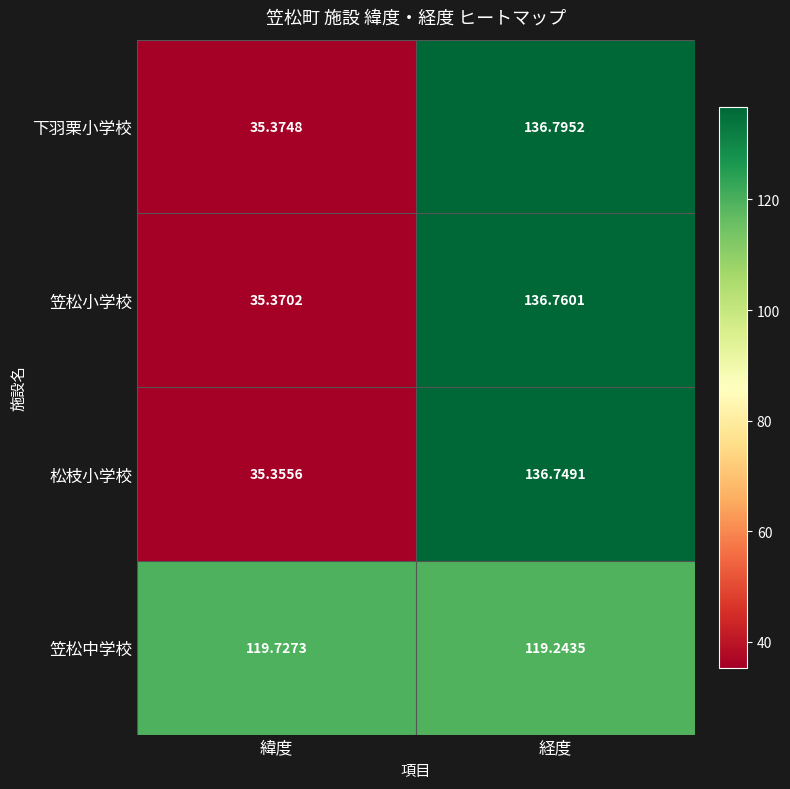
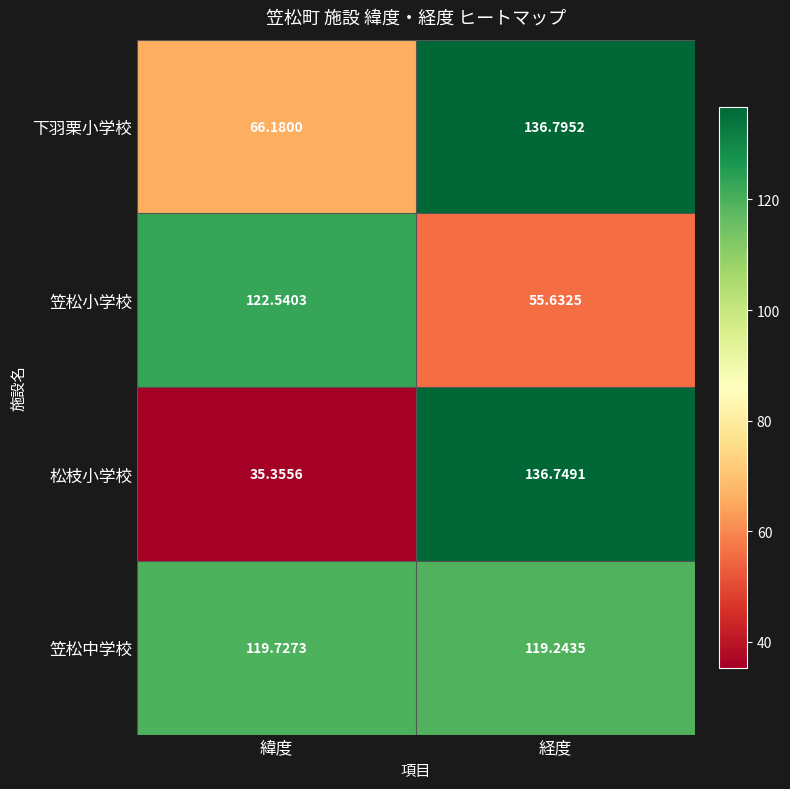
下羽栗小学校, 緯度: 35.3748 -> 66.1800
笠松小学校, 緯度: 35.3702 -> 122.5403
笠松小学校, 経度: 136.7601 -> 55.6325
